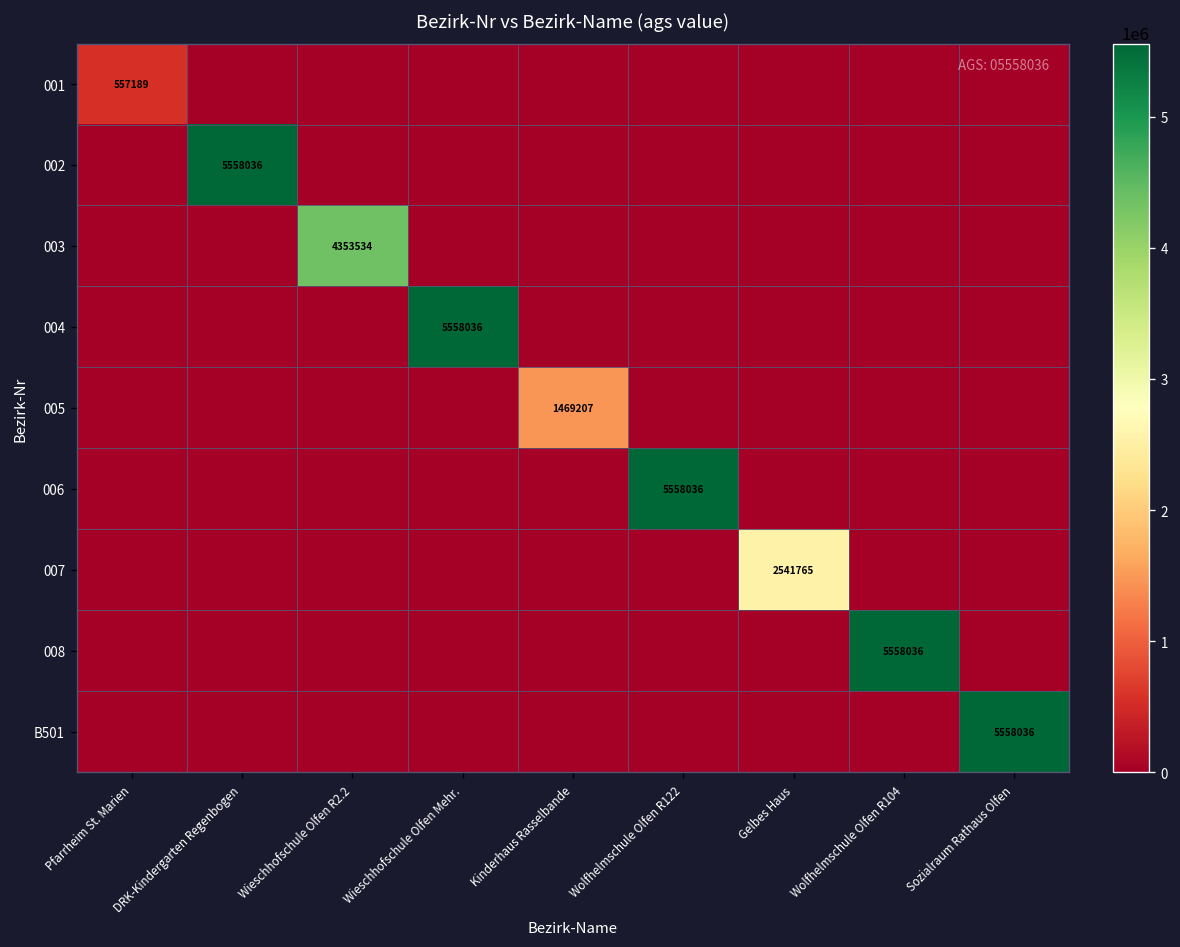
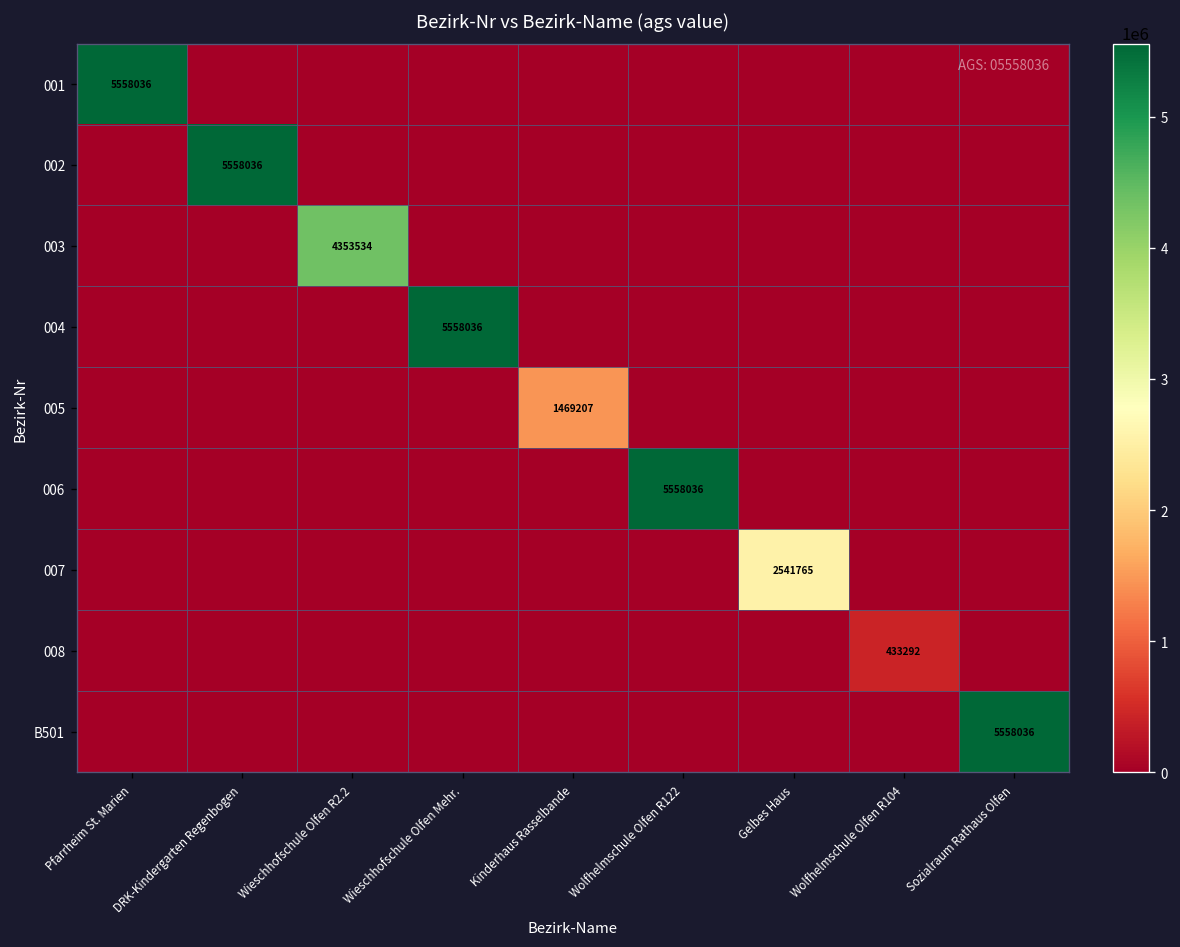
001, Pfarrheim St. Marien: 557189 -> 5558036
008, Wolfhelmschule Olfen R104: 5558036 -> 433292
